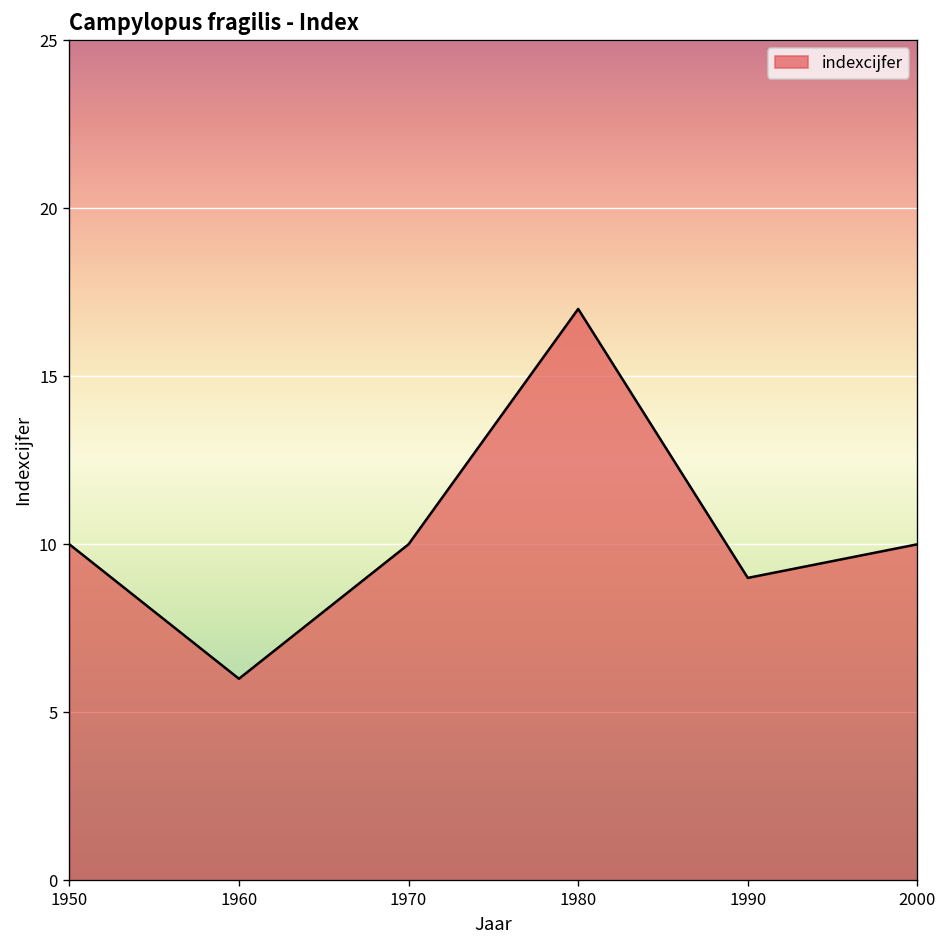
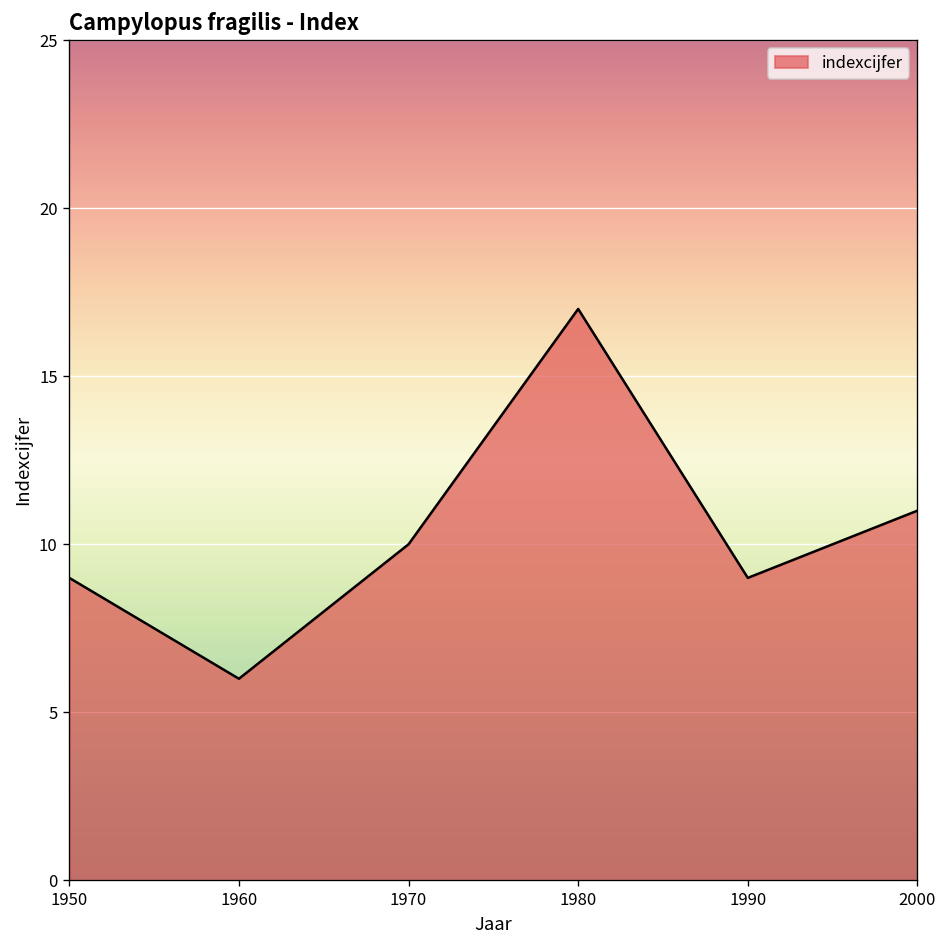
1950: 10 -> 9
2000: 10 -> 11
